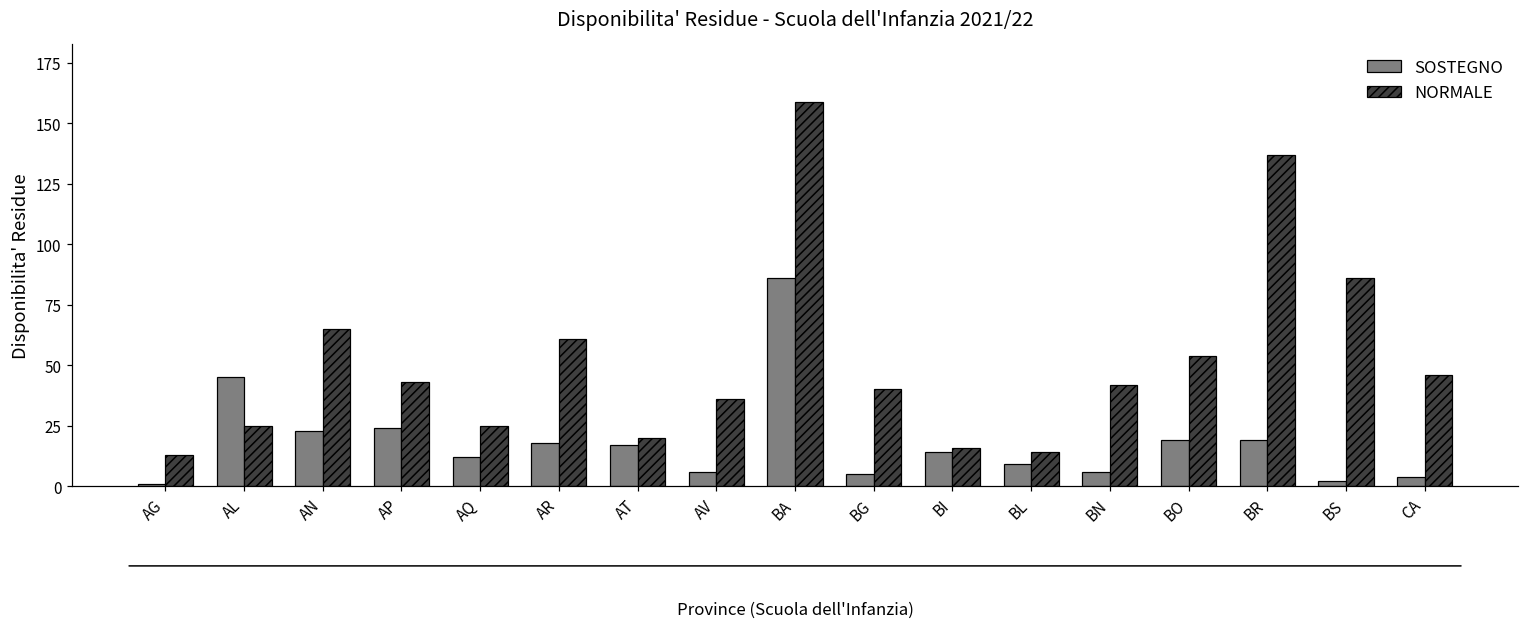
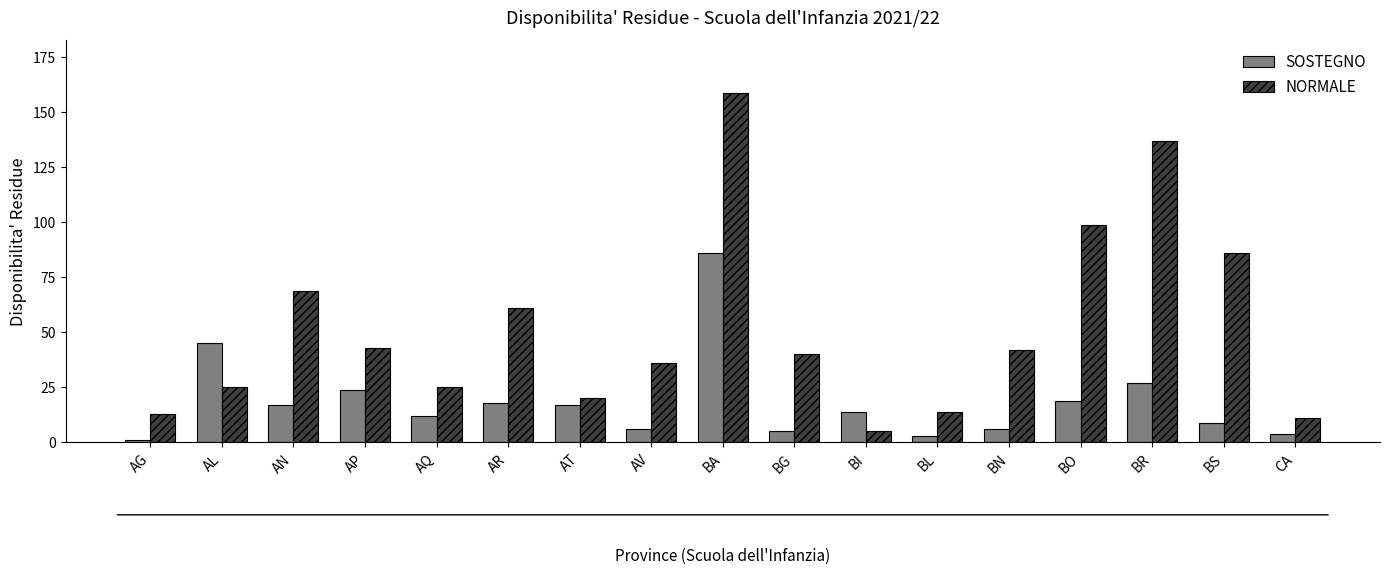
SOSTEGNO, AN: 23 -> 17
NORMALE, AN: 65 -> 69
NORMALE, BI: 16 -> 5
SOSTEGNO, BL: 9 -> 3
NORMALE, BO: 54 -> 99
SOSTEGNO, BR: 19 -> 27
SOSTEGNO, BS: 2 -> 9
NORMALE, CA: 46 -> 11
